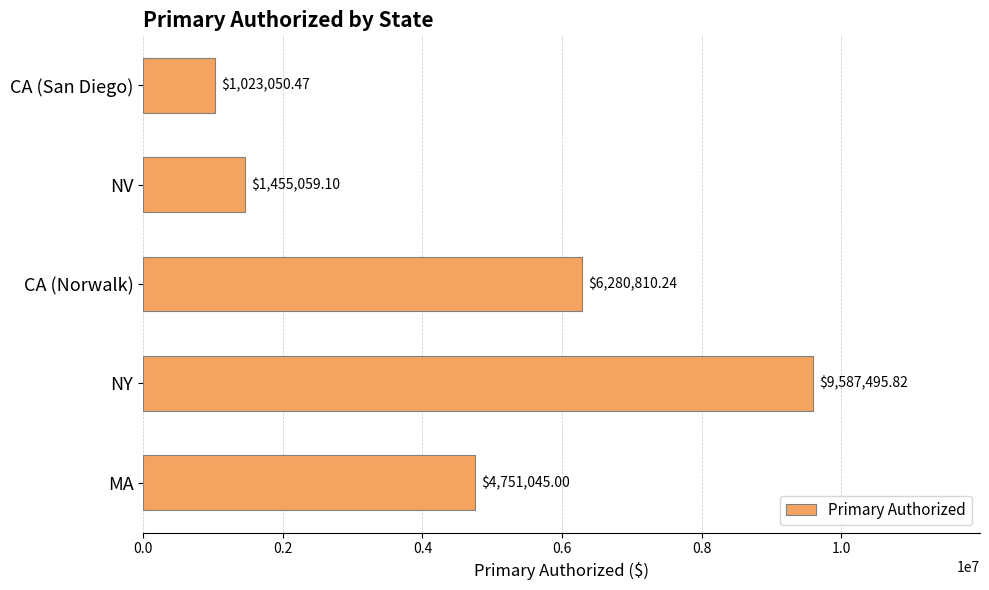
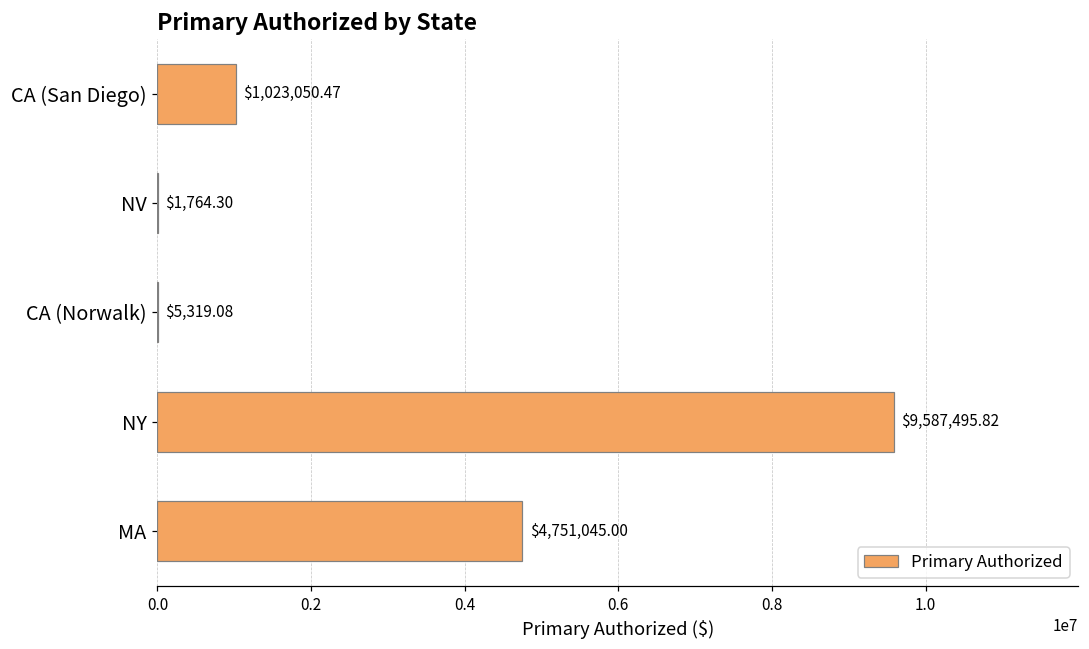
NV: $1,455,059.10 -> $1,764.30
CA (Norwalk): $6,280,810.24 -> $5,319.08
